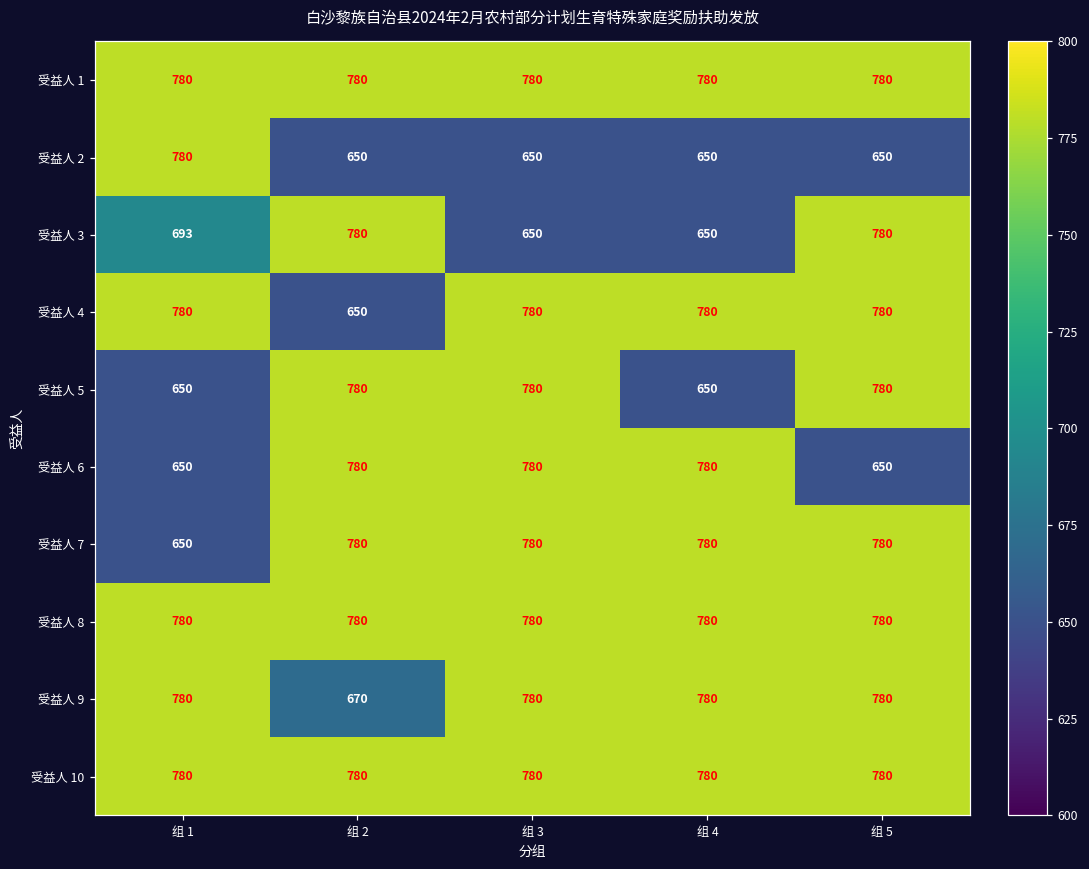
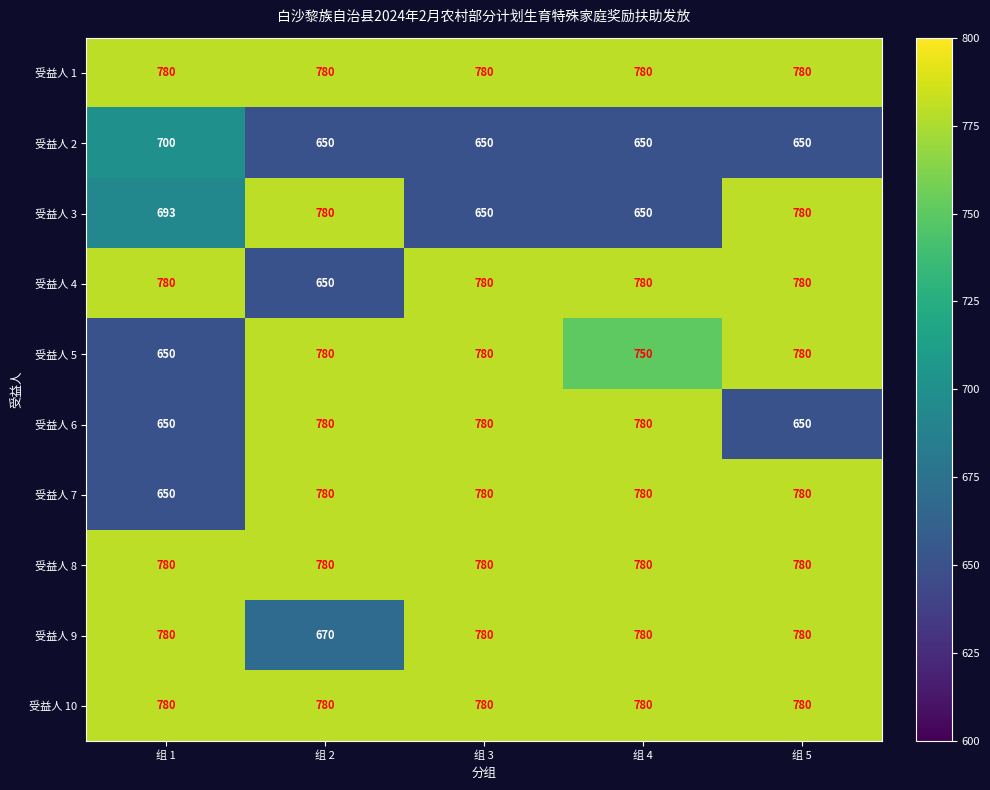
受益人 2, 组 1: 780 -> 700
受益人 5, 组 4: 650 -> 750
